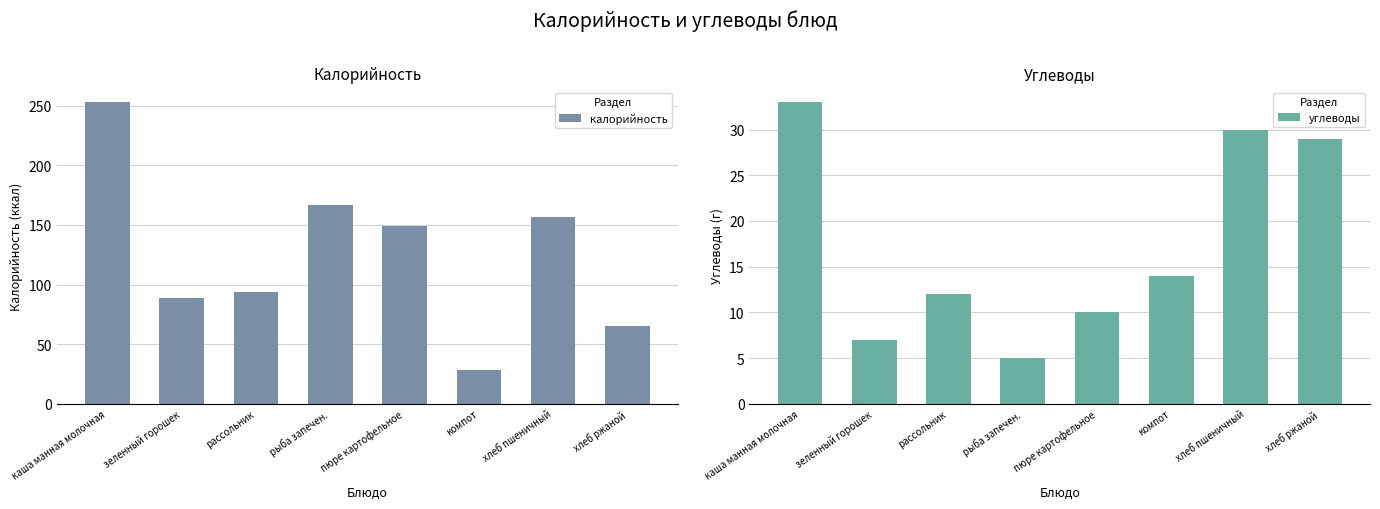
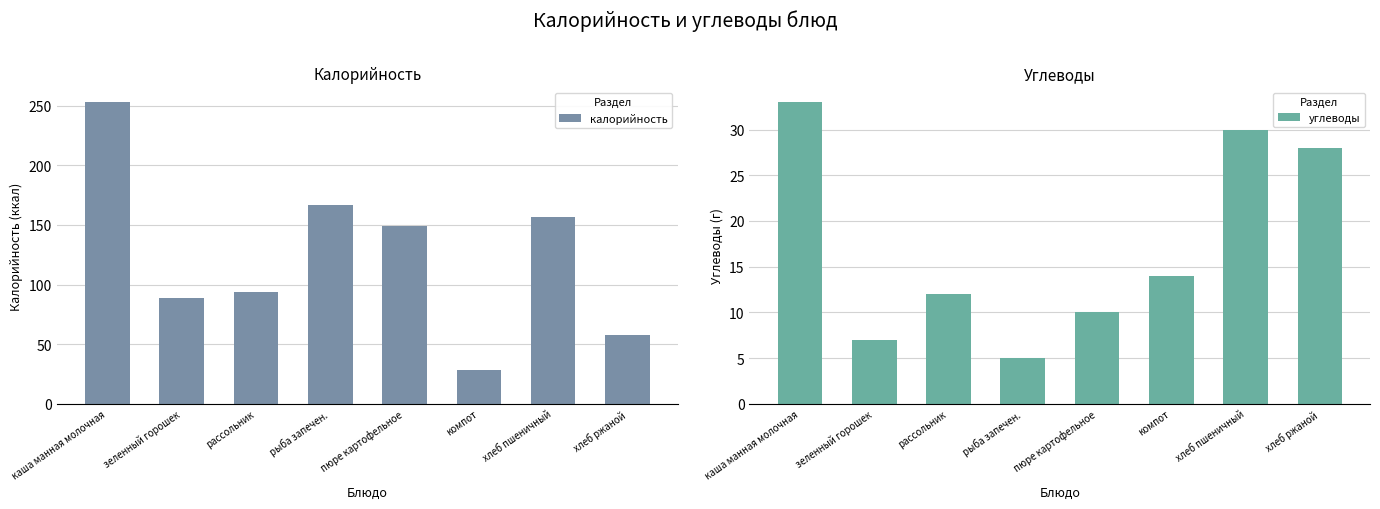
Калорийность, хлеб ржаной: 65 -> 58
Углеводы, хлеб ржаной: 29 -> 28
